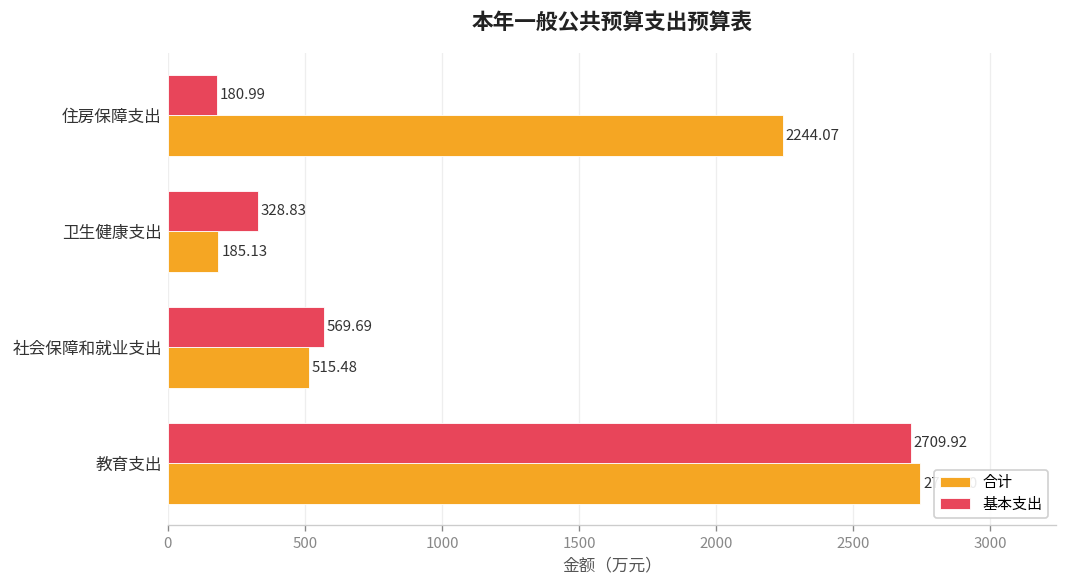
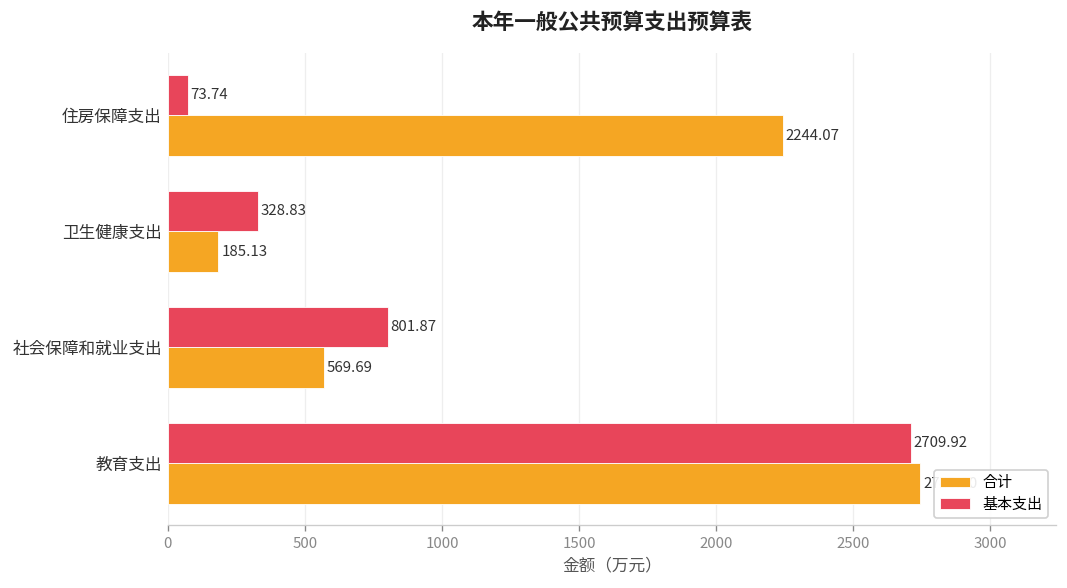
基本支出, 住房保障支出: 180.99 -> 73.74
基本支出, 社会保障和就业支出: 569.69 -> 801.87
合计, 社会保障和就业支出: 515.48 -> 569.69
